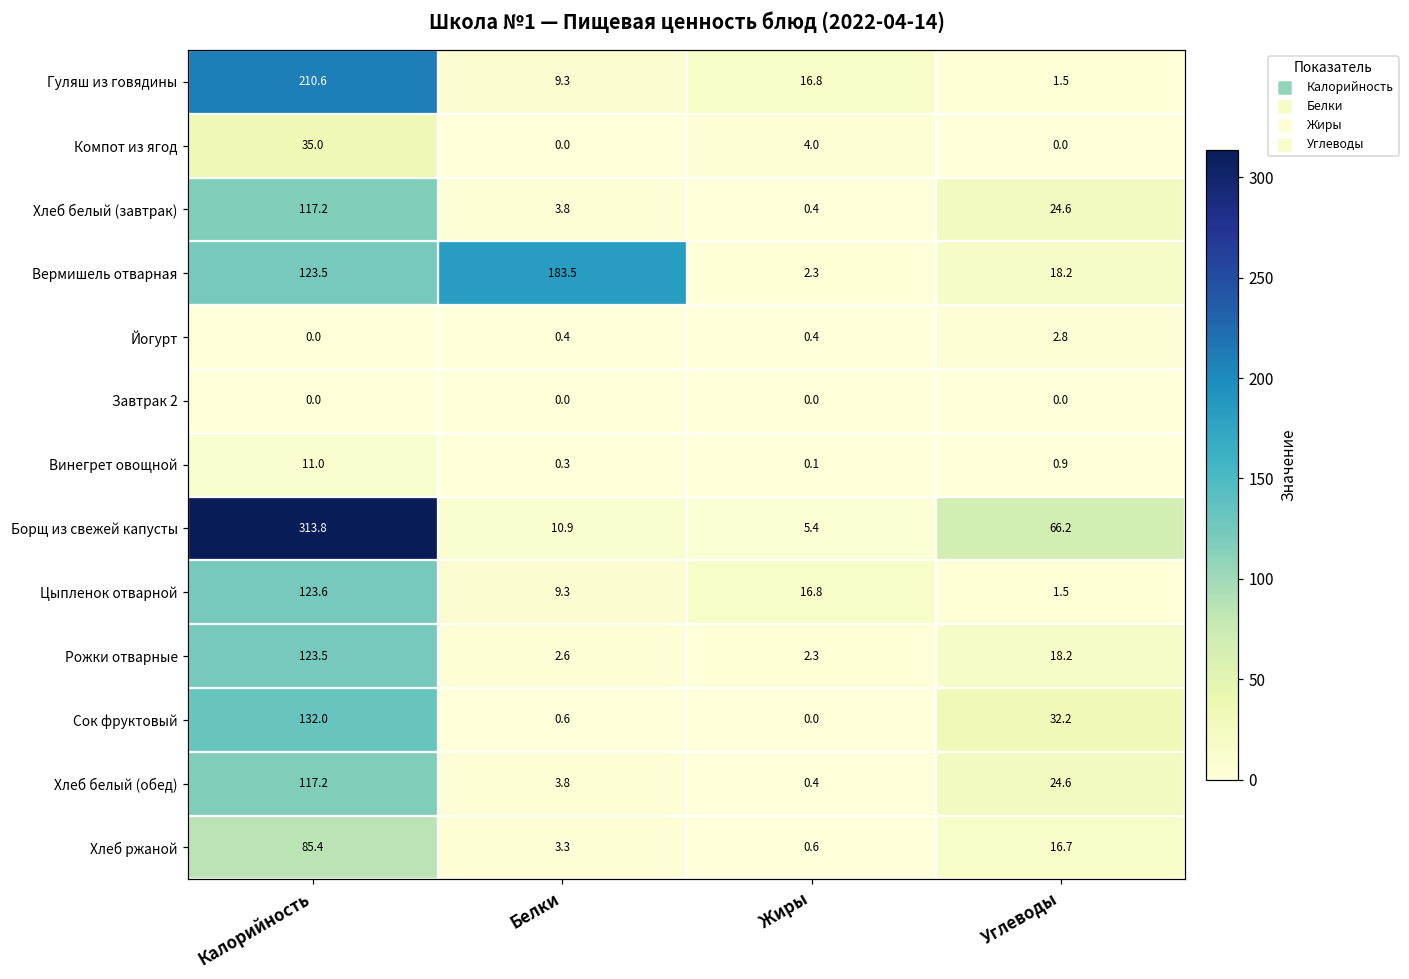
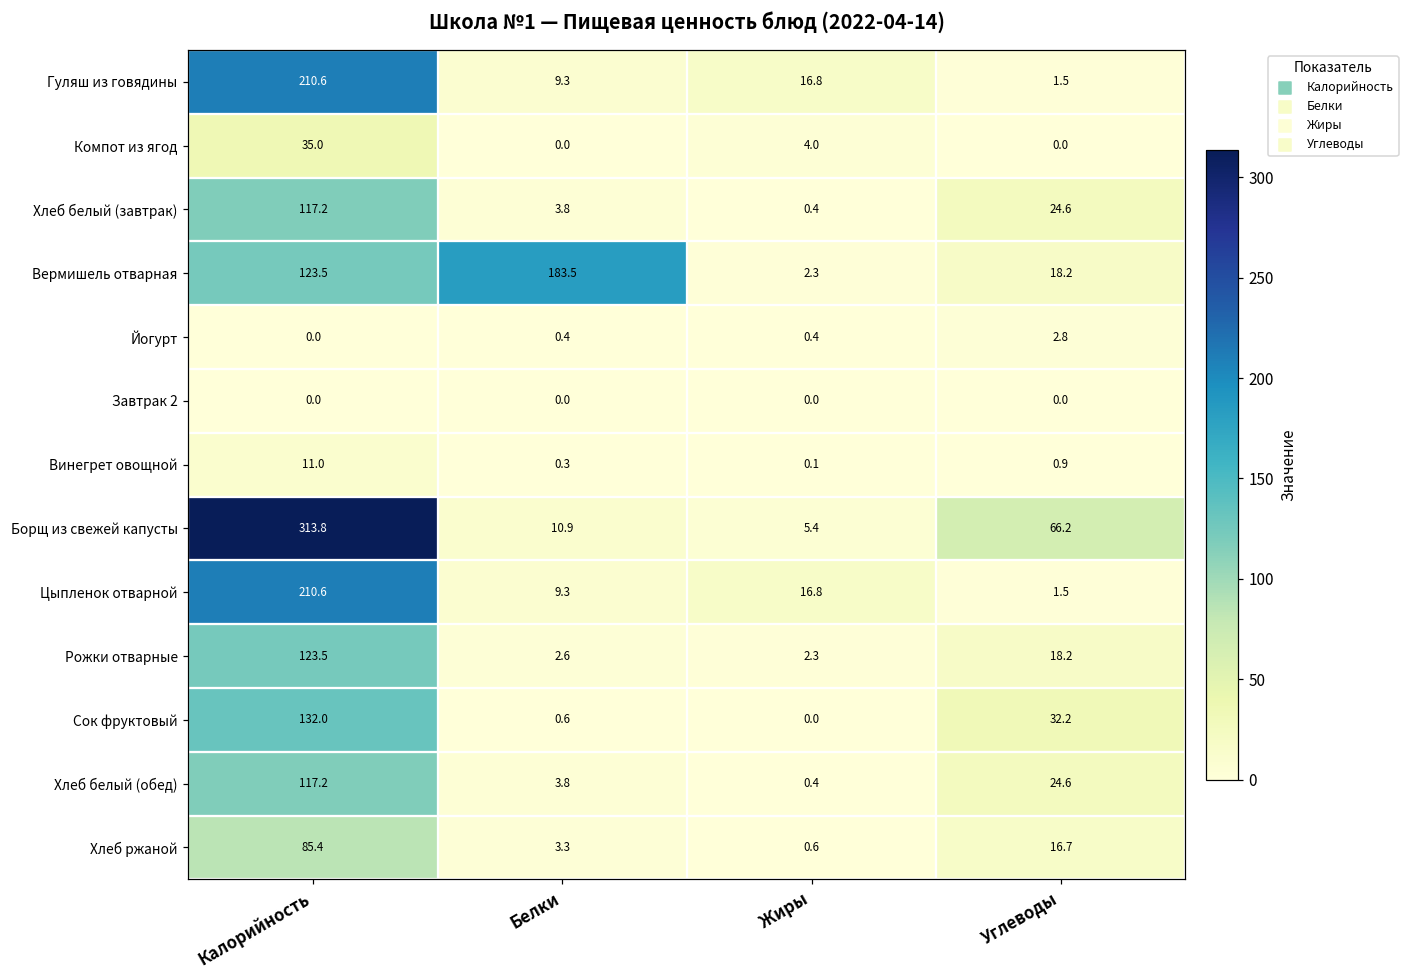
Цыпленок отварной, Калорийность: 123.6 -> 210.6
